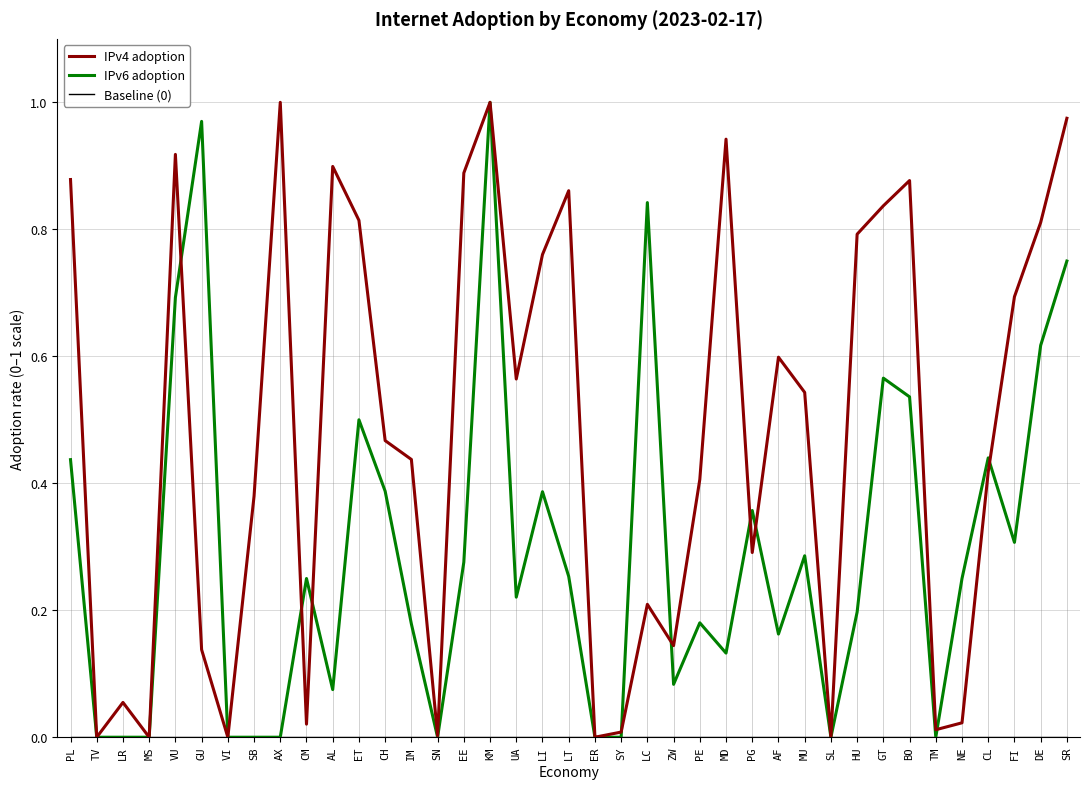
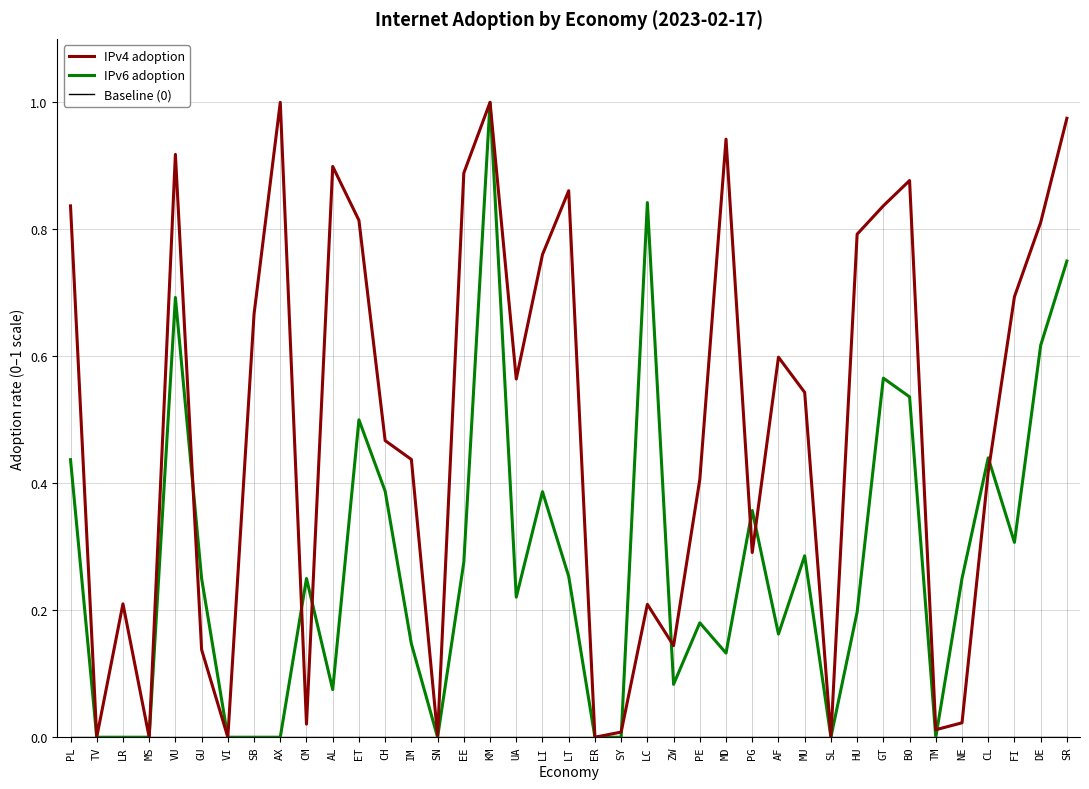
IPv4 adoption, PL: 0.88 -> 0.84
IPv4 adoption, LR: 0.05 -> 0.21
IPv6 adoption, GU: 0.97 -> 0.25
IPv4 adoption, SB: 0.38 -> 0.67
IPv6 adoption, IM: 0.18 -> 0.15
